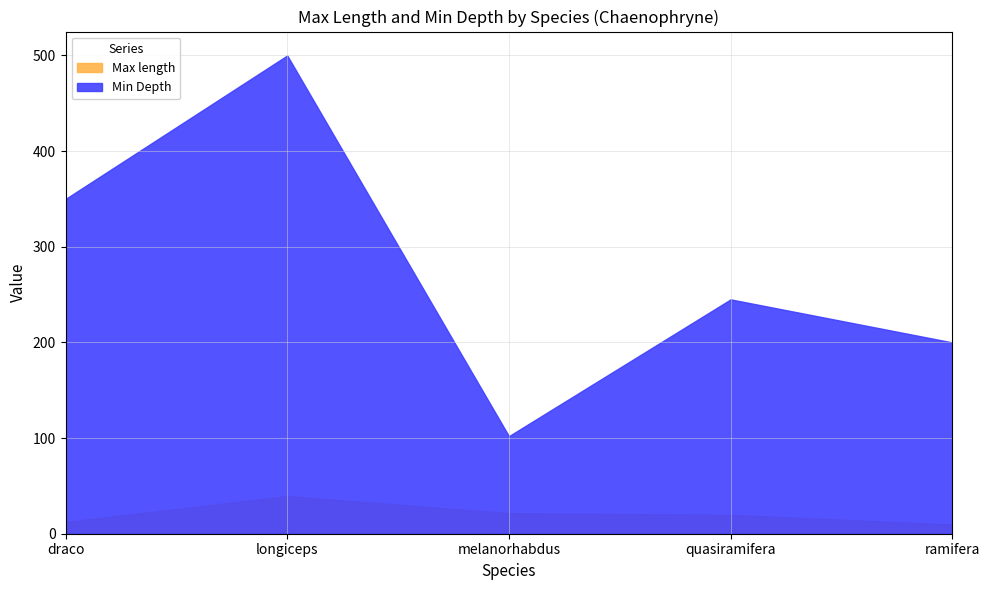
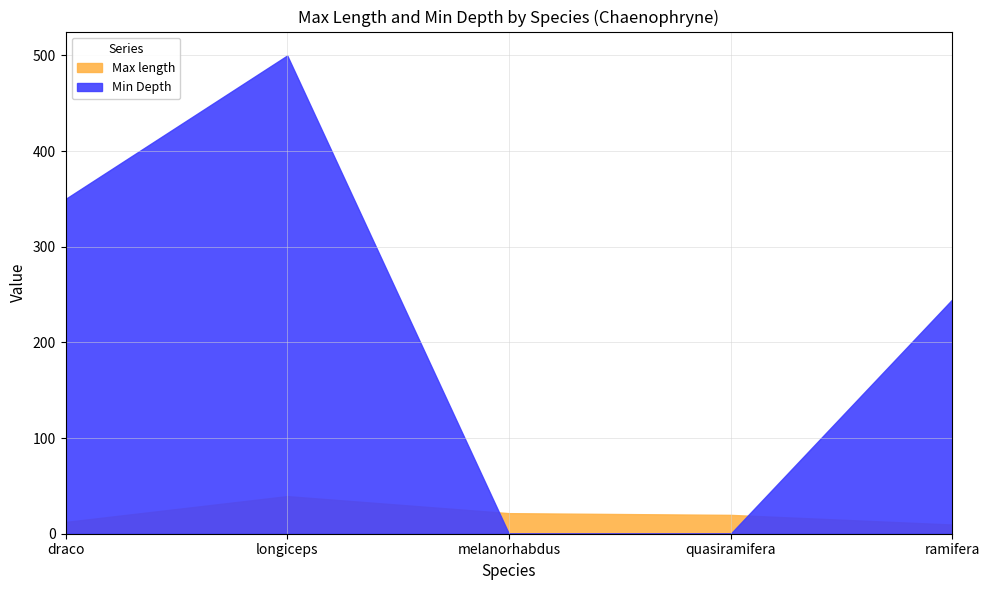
Min Depth, melanorhabdus: 100 -> 0
Min Depth, quasiramifera: 250 -> 0
Min Depth, ramifera: 200 -> 250
